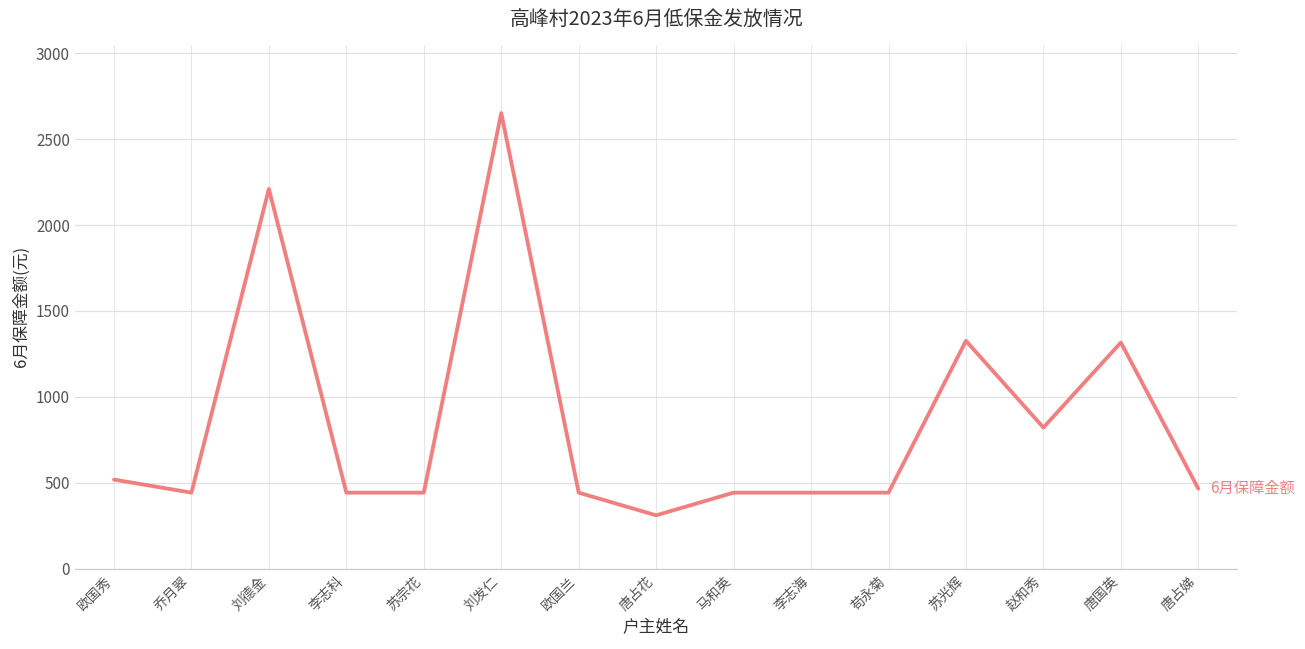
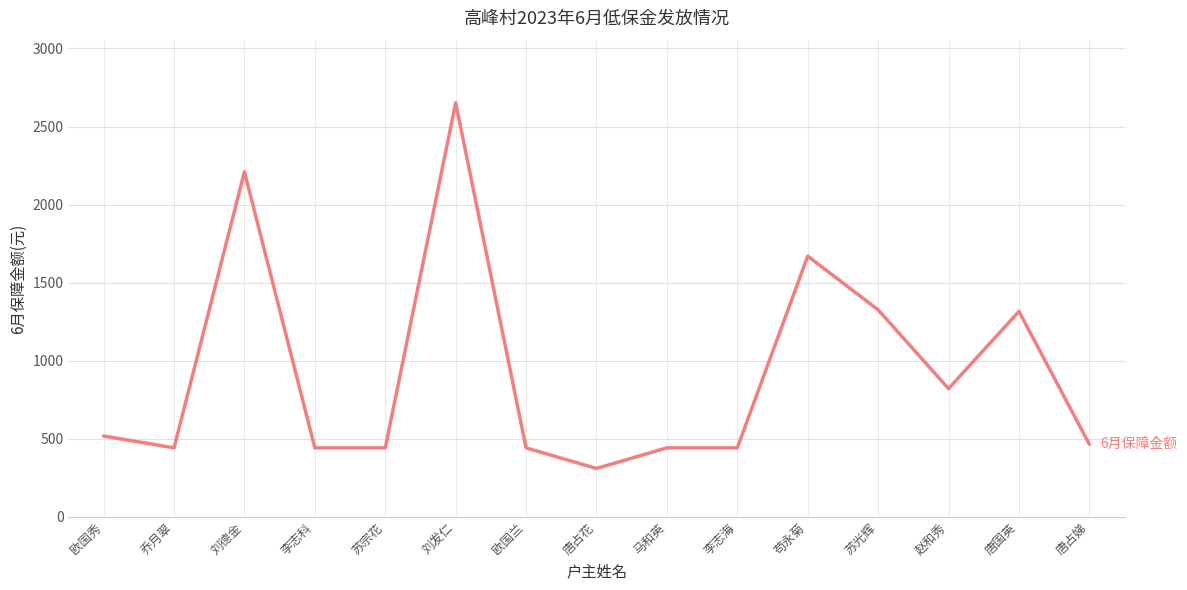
苟永菊: 440 -> 1670
